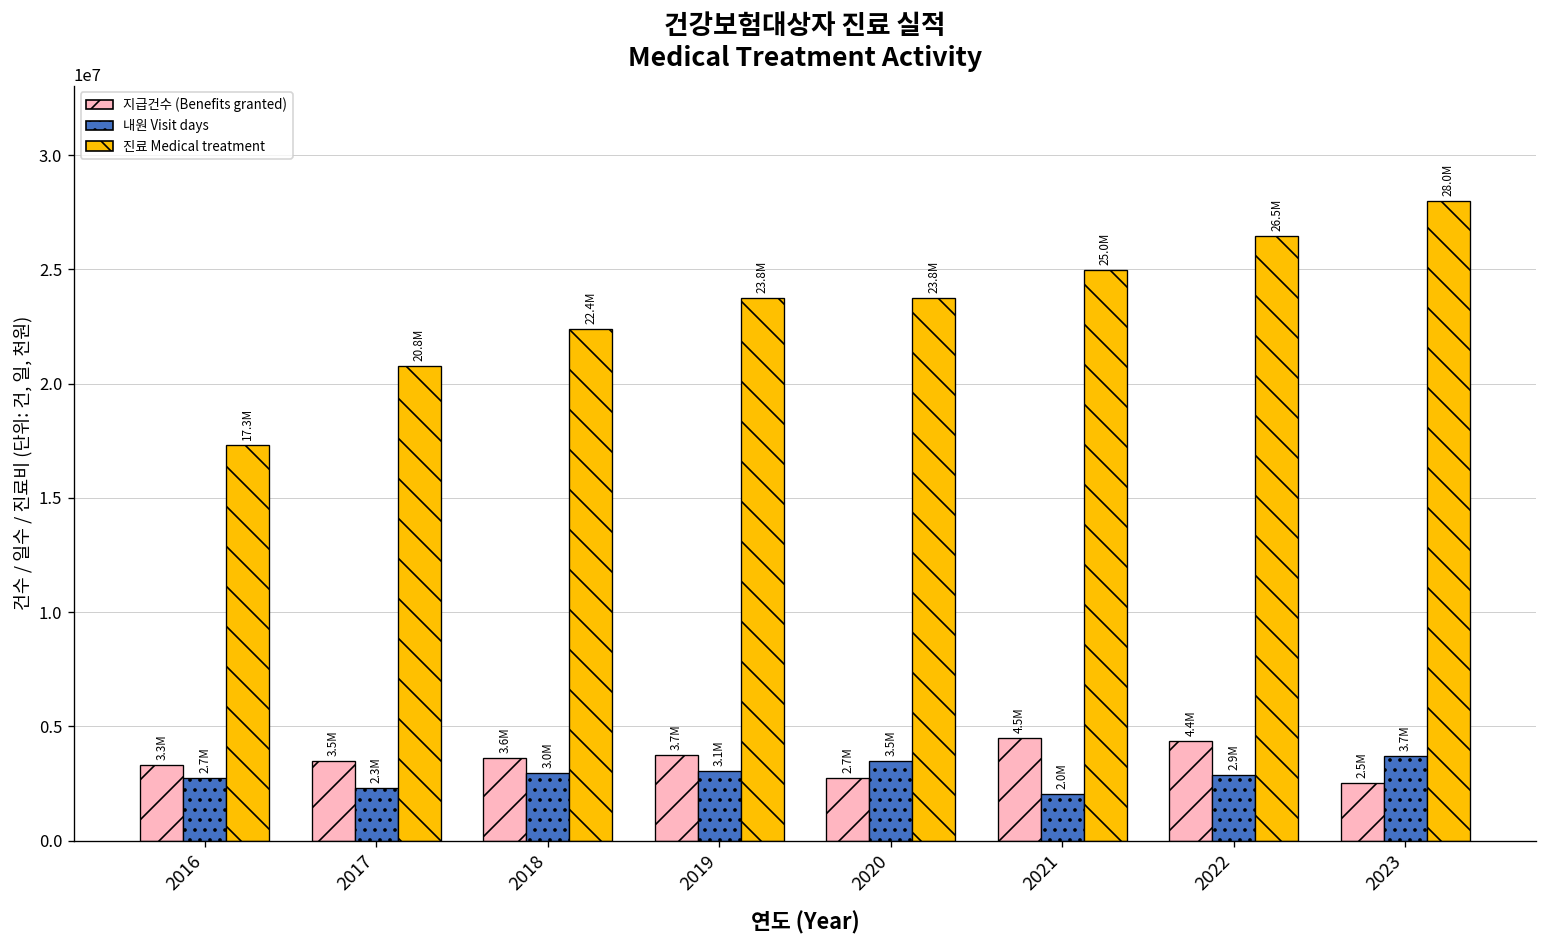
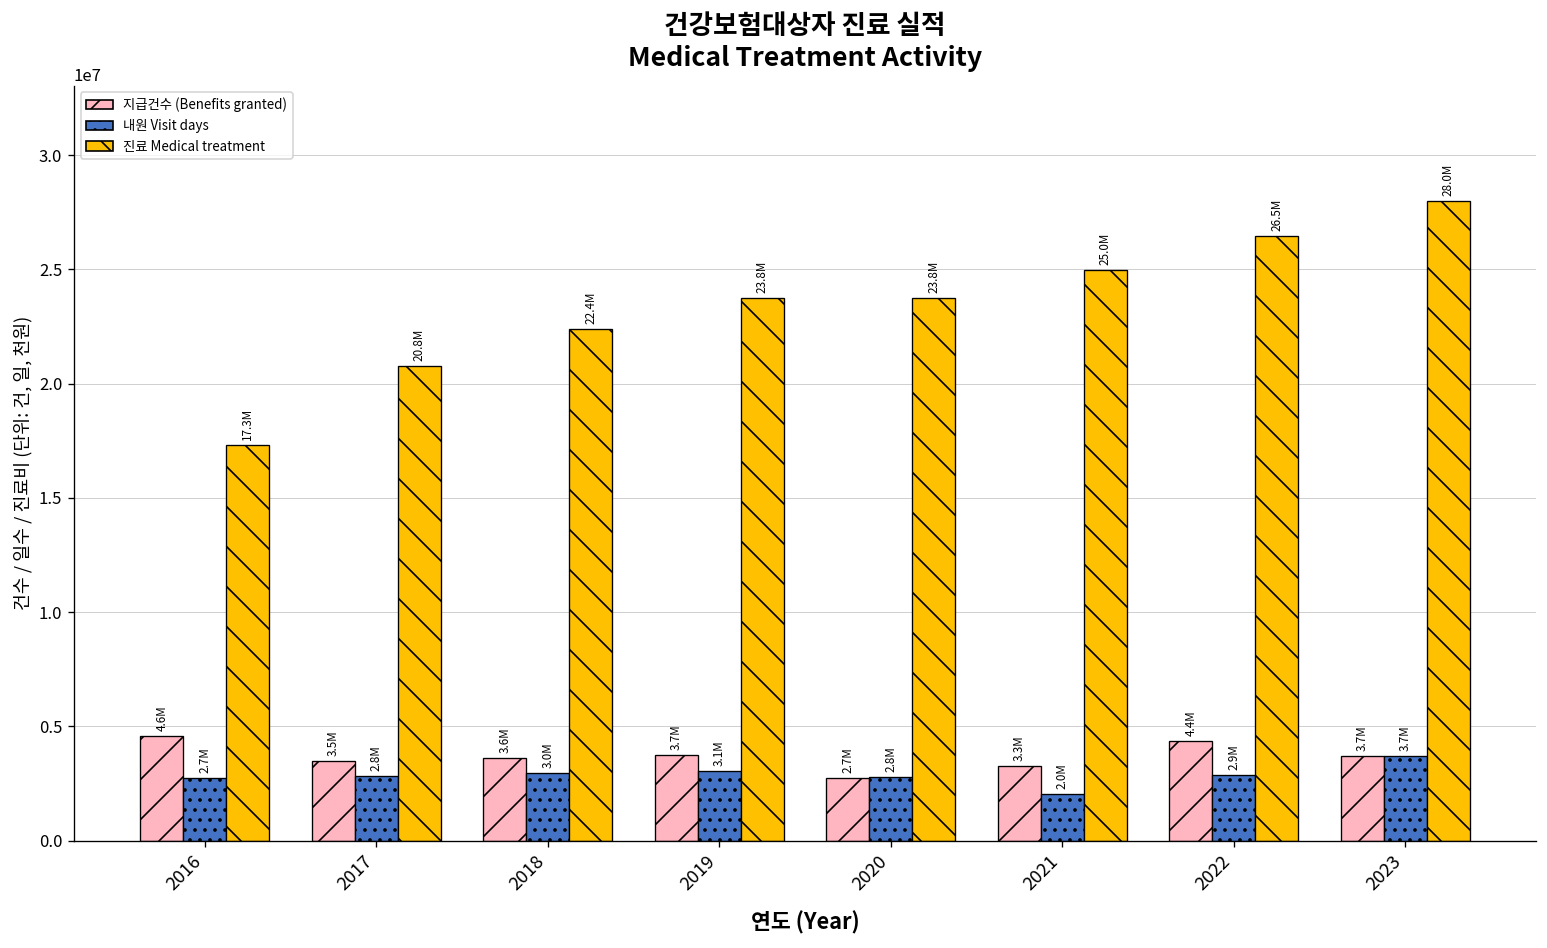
지급건수 (Benefits granted), 2016: 3.3M -> 4.6M
내원 Visit days, 2017: 2.3M -> 2.8M
내원 Visit days, 2020: 3.5M -> 2.8M
지급건수 (Benefits granted), 2021: 4.5M -> 3.3M
지급건수 (Benefits granted), 2023: 2.5M -> 3.7M
